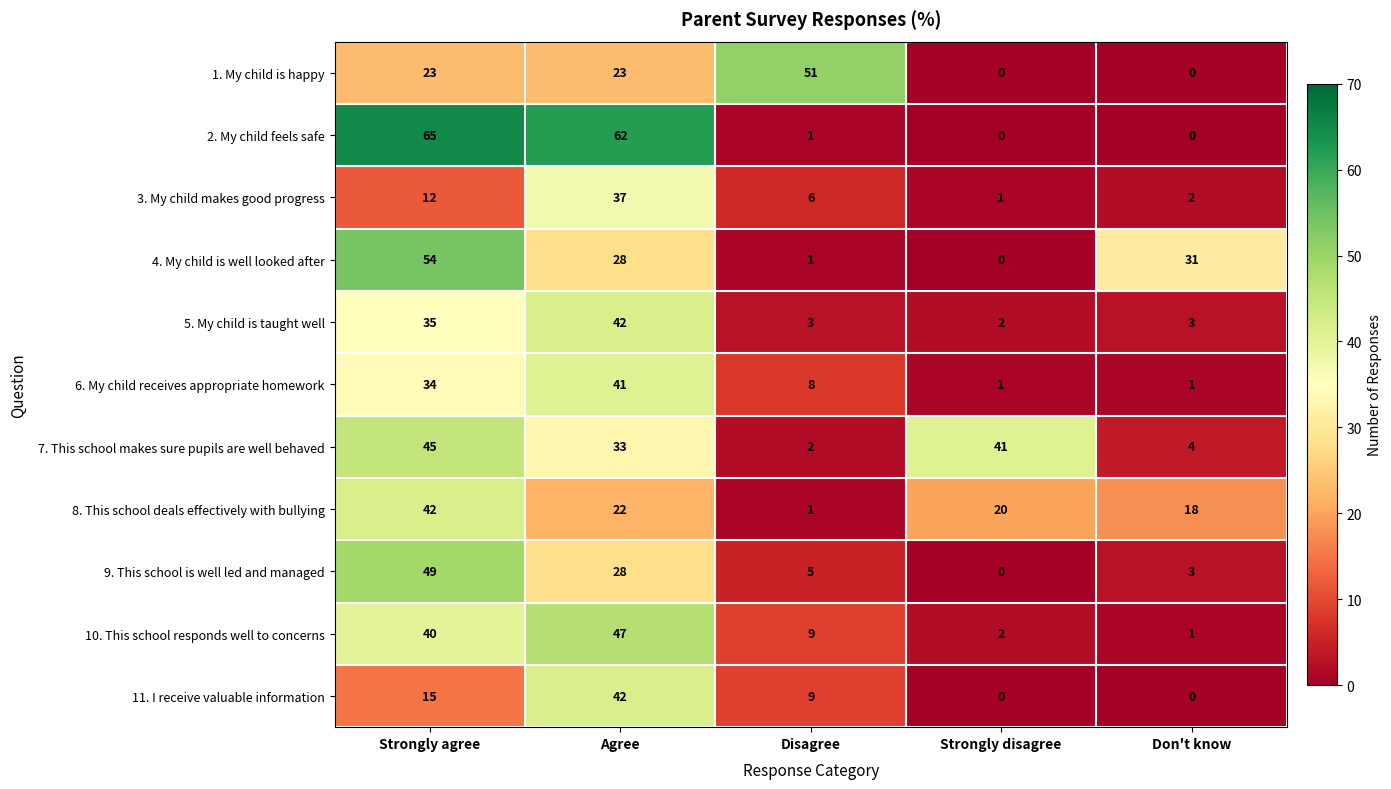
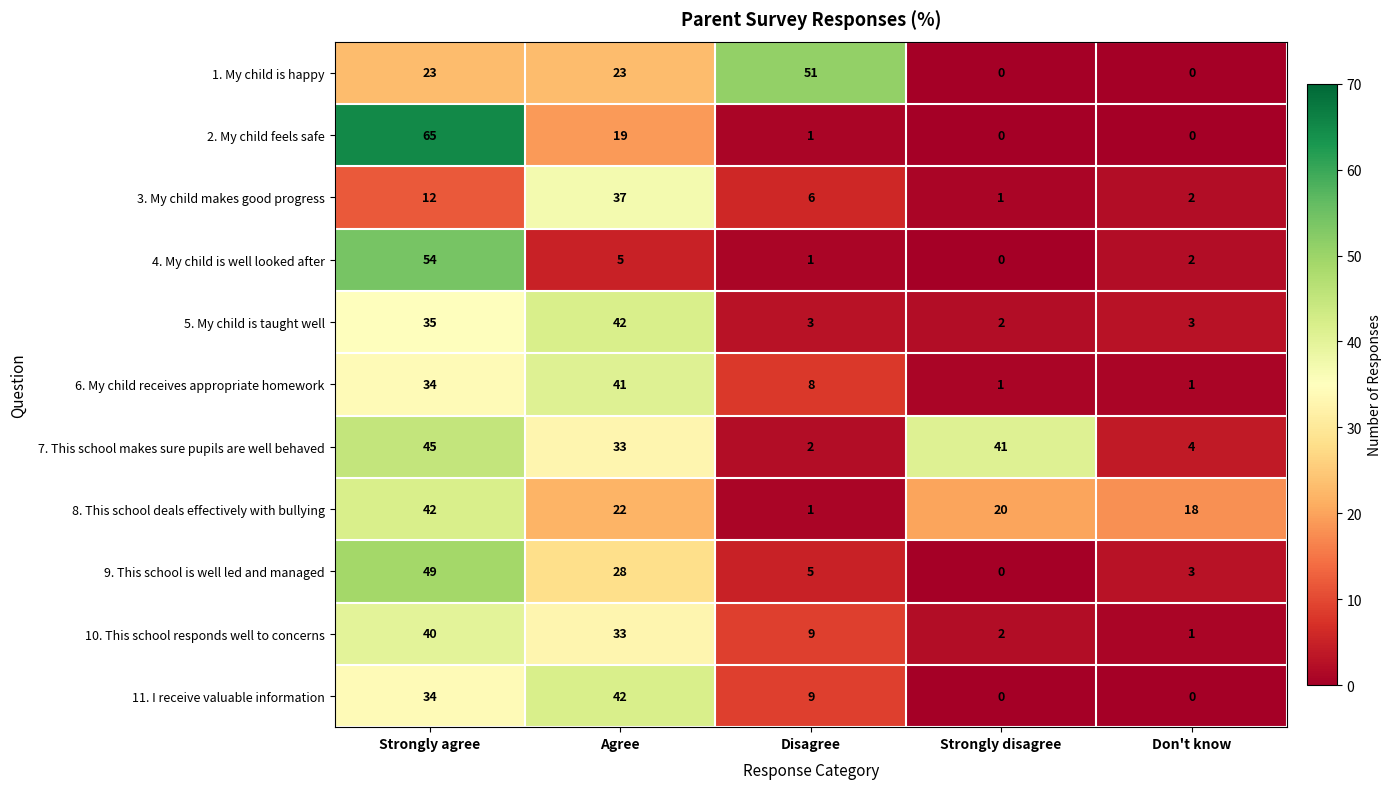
2. My child feels safe, Agree: 62 -> 19
4. My child is well looked after, Agree: 28 -> 5
4. My child is well looked after, Don't know: 31 -> 2
10. This school responds well to concerns, Agree: 47 -> 33
11. I receive valuable information, Strongly agree: 15 -> 34
